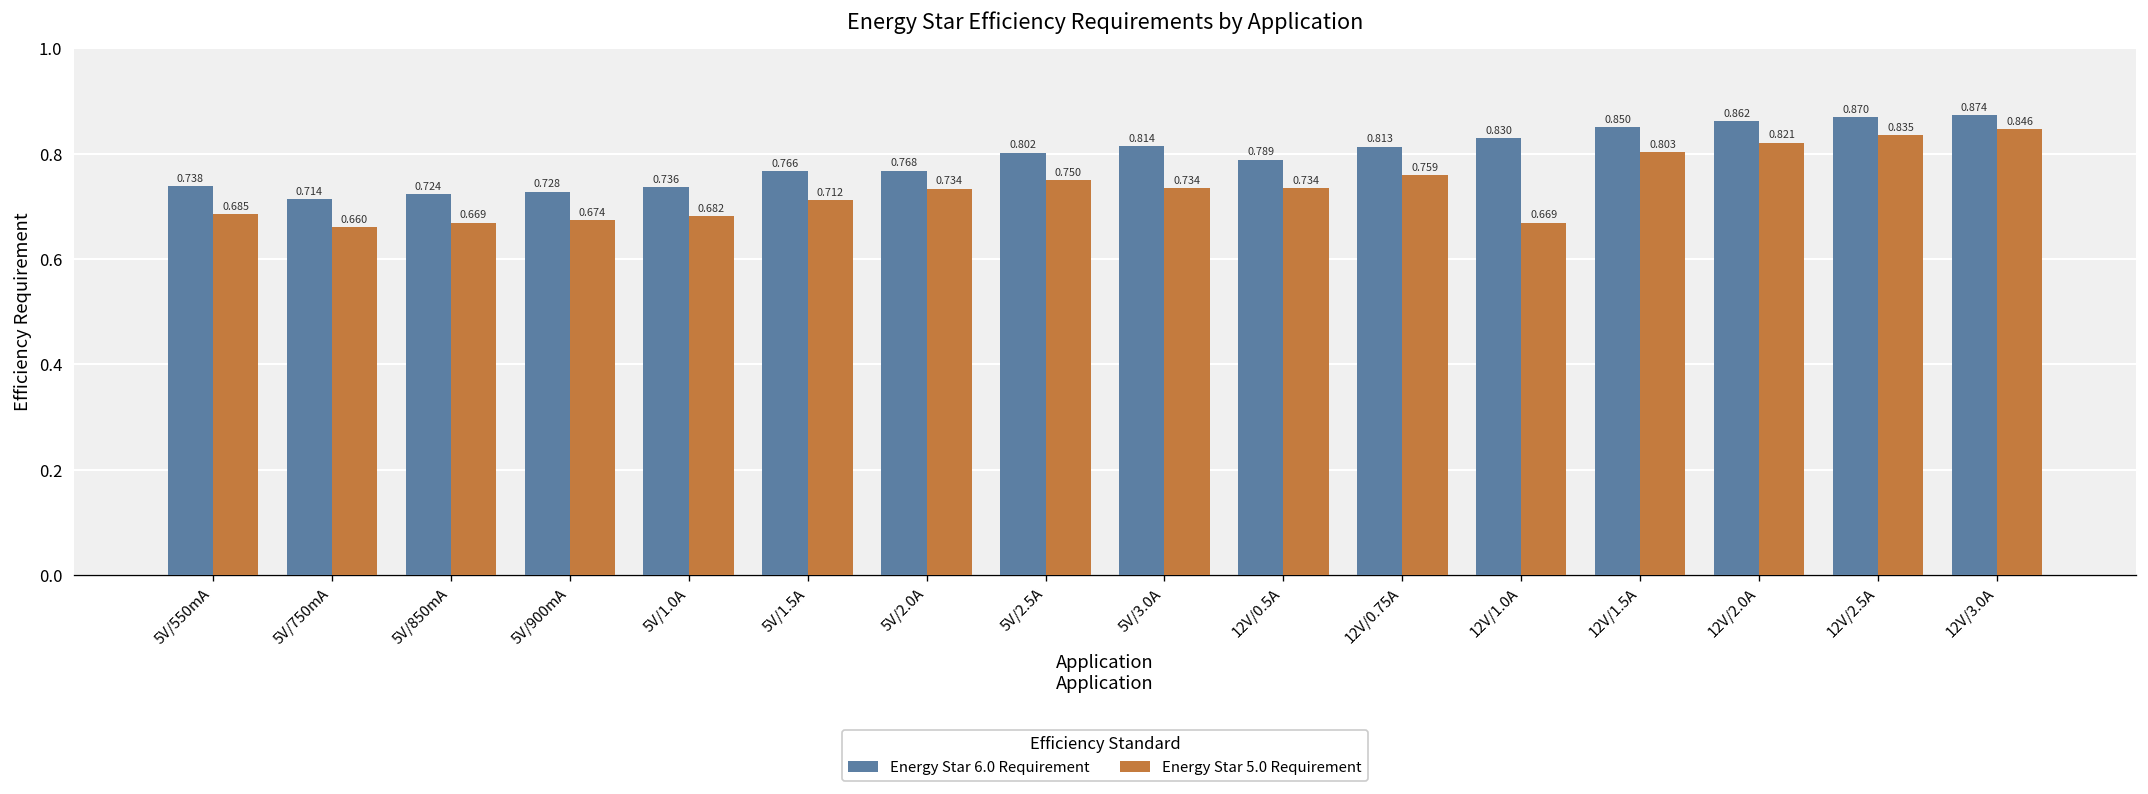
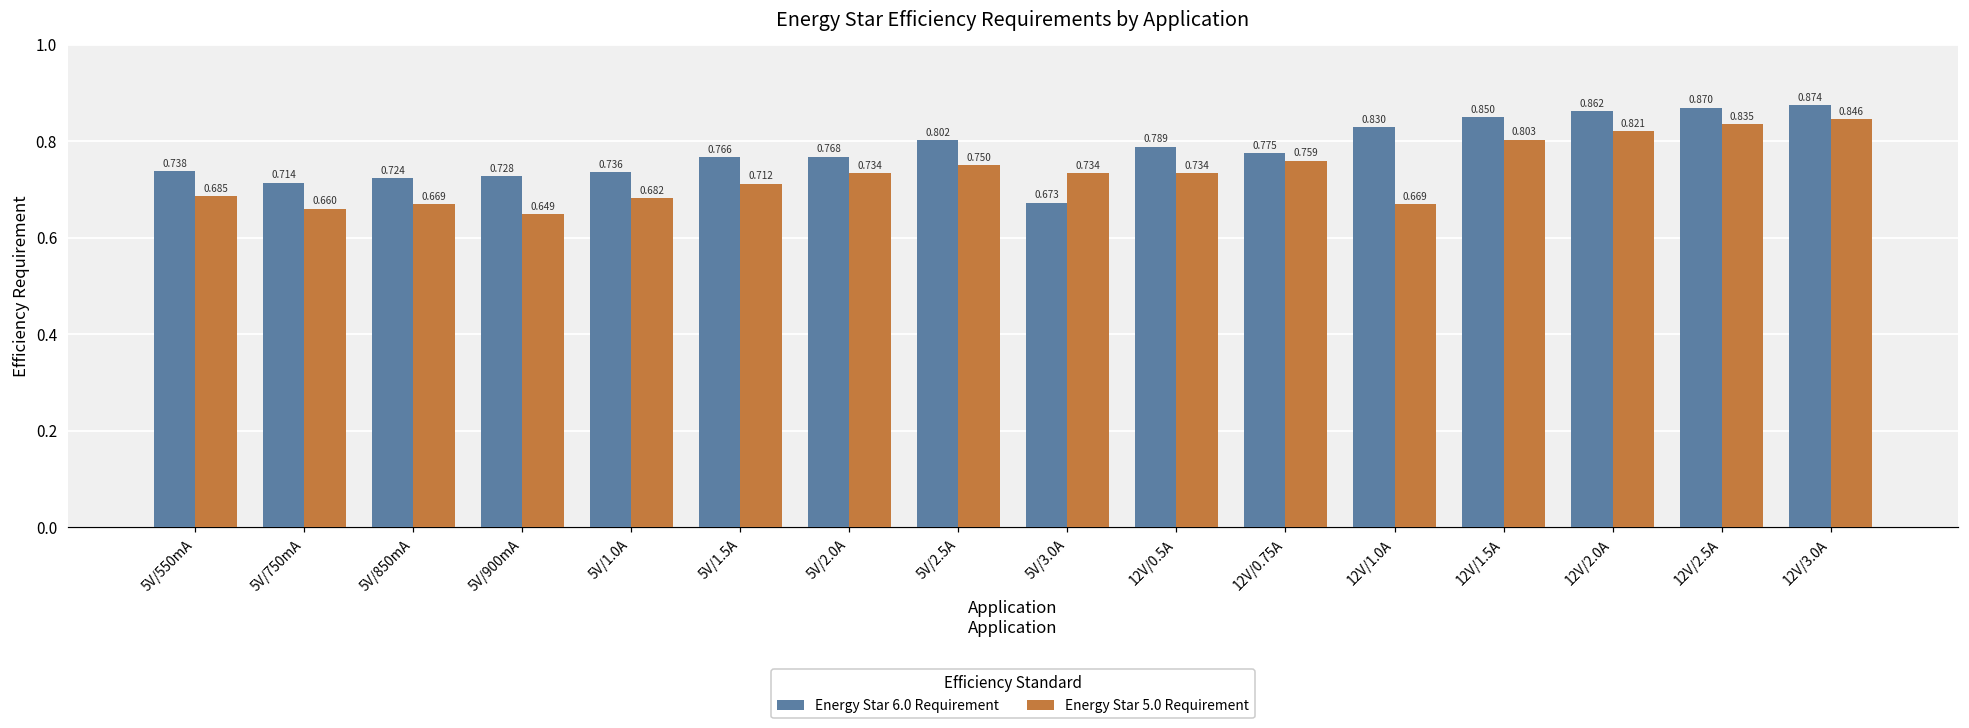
Energy Star 5.0 Requirement, 5V/900mA: 0.674 -> 0.649
Energy Star 6.0 Requirement, 5V/3.0A: 0.814 -> 0.673
Energy Star 6.0 Requirement, 12V/0.75A: 0.813 -> 0.775
